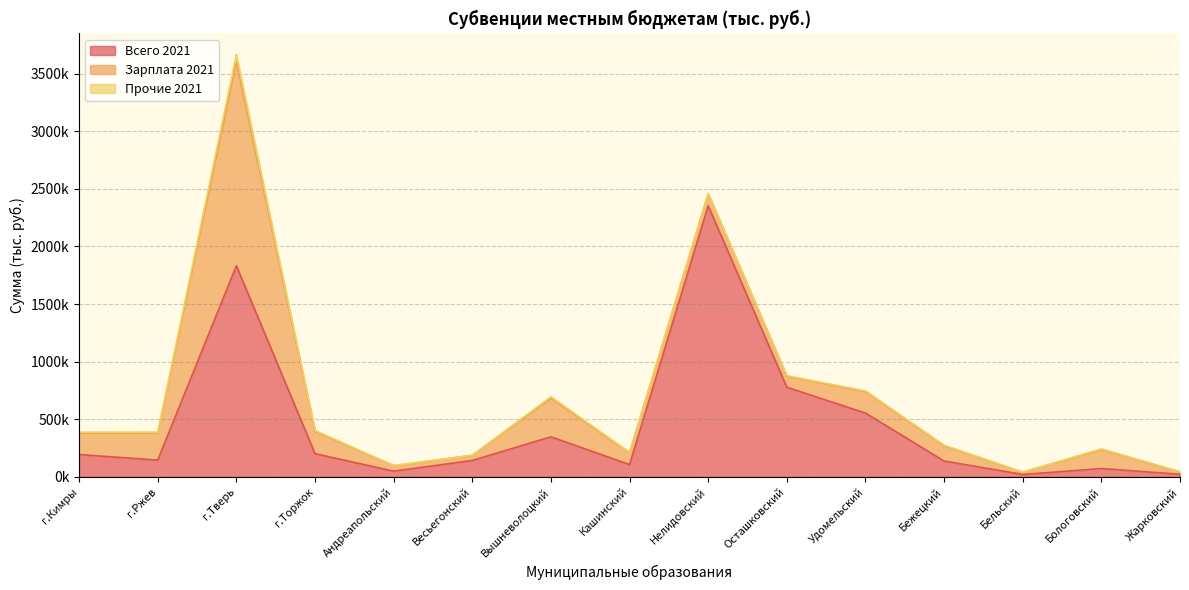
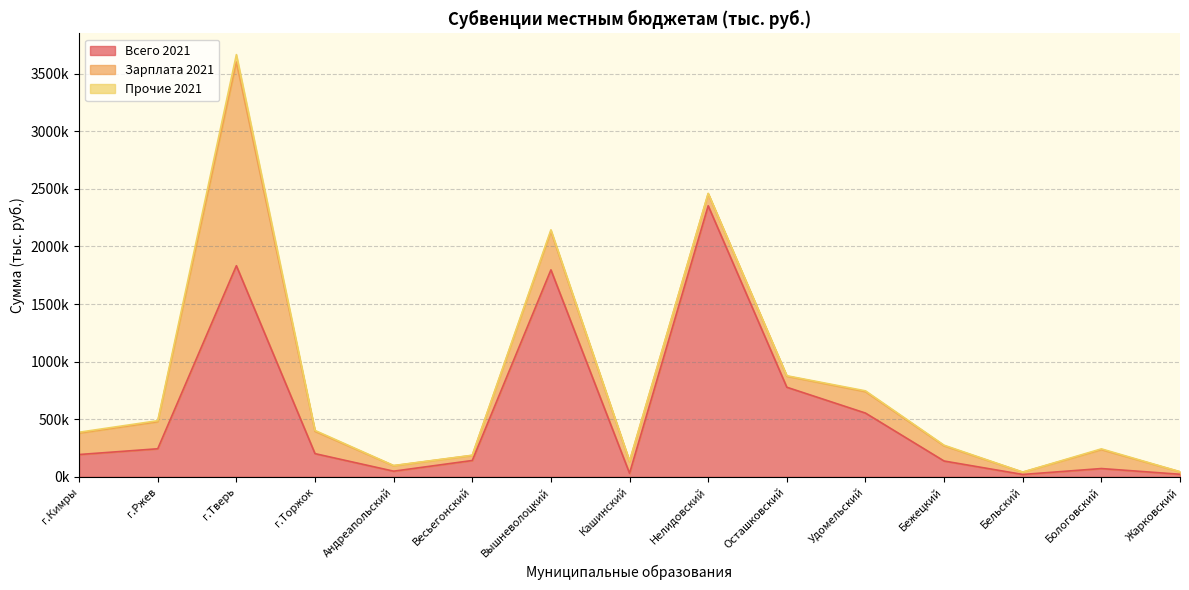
Всего 2021, г.Ржев: 140000 -> 240000
Всего 2021, Вышневолоцкий: 350000 -> 1800000
Всего 2021, Кашинский: 110000 -> 30000
